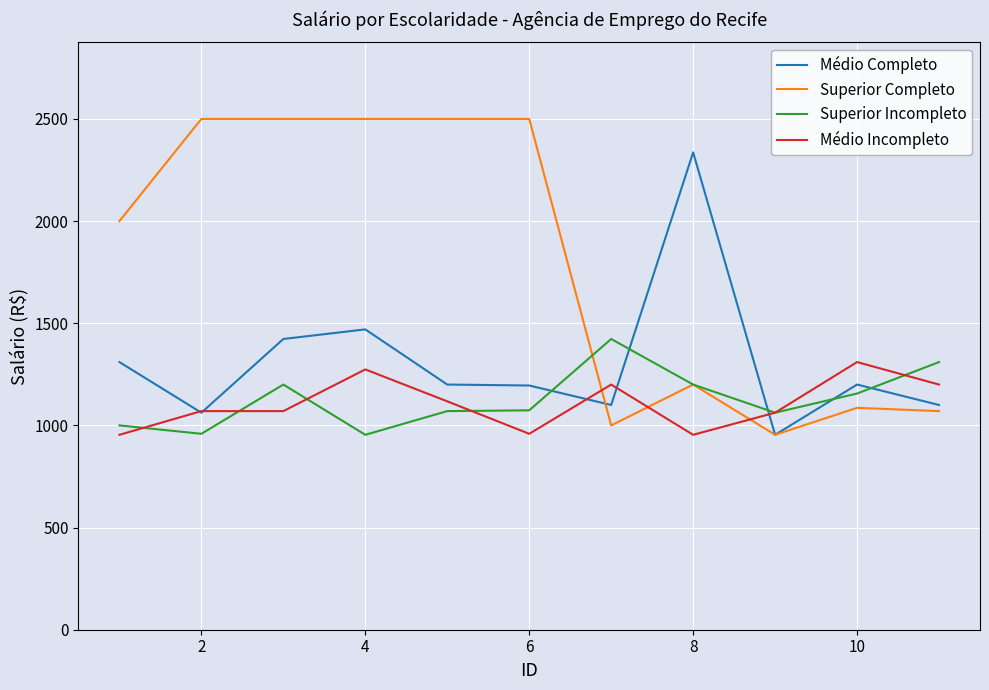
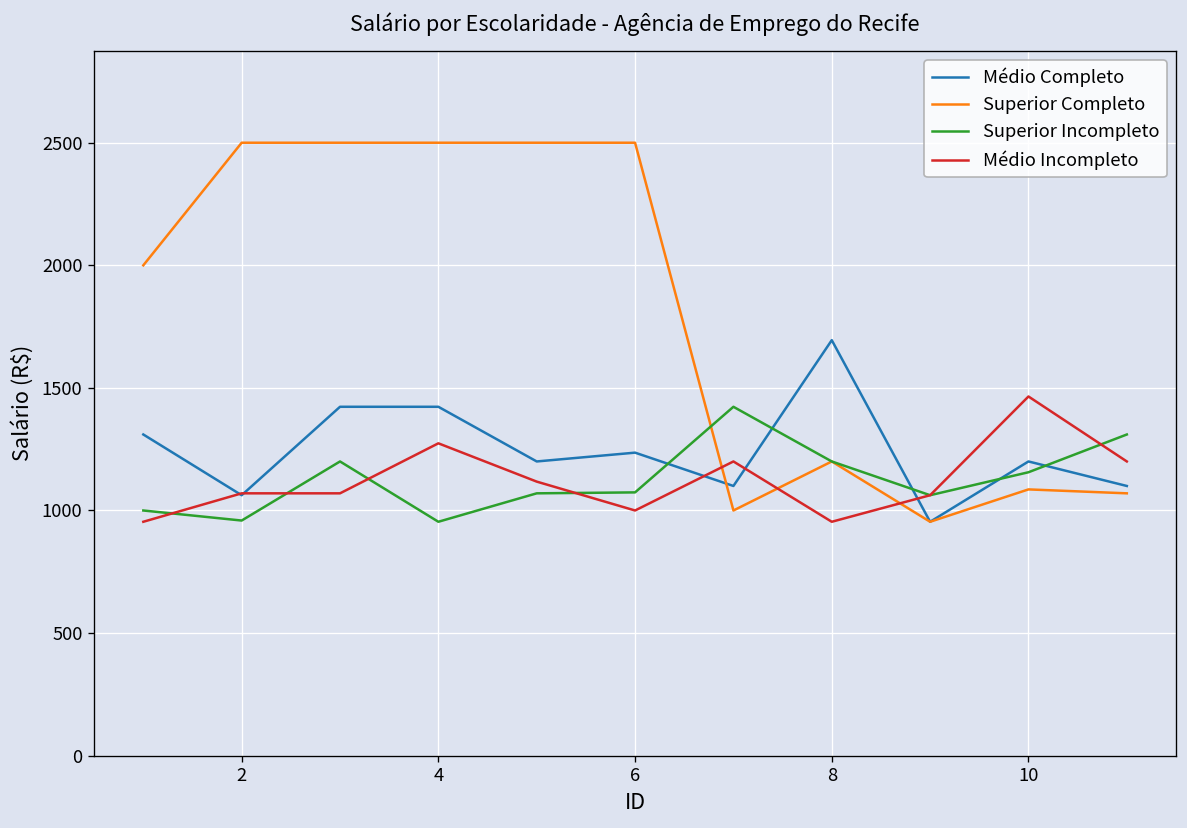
Médio Completo, 4: 1470 -> 1420
Médio Completo, 6: 1200 -> 1240
Médio Incompleto, 6: 960 -> 1000
Médio Completo, 8: 2340 -> 1690
Médio Incompleto, 10: 1310 -> 1470
